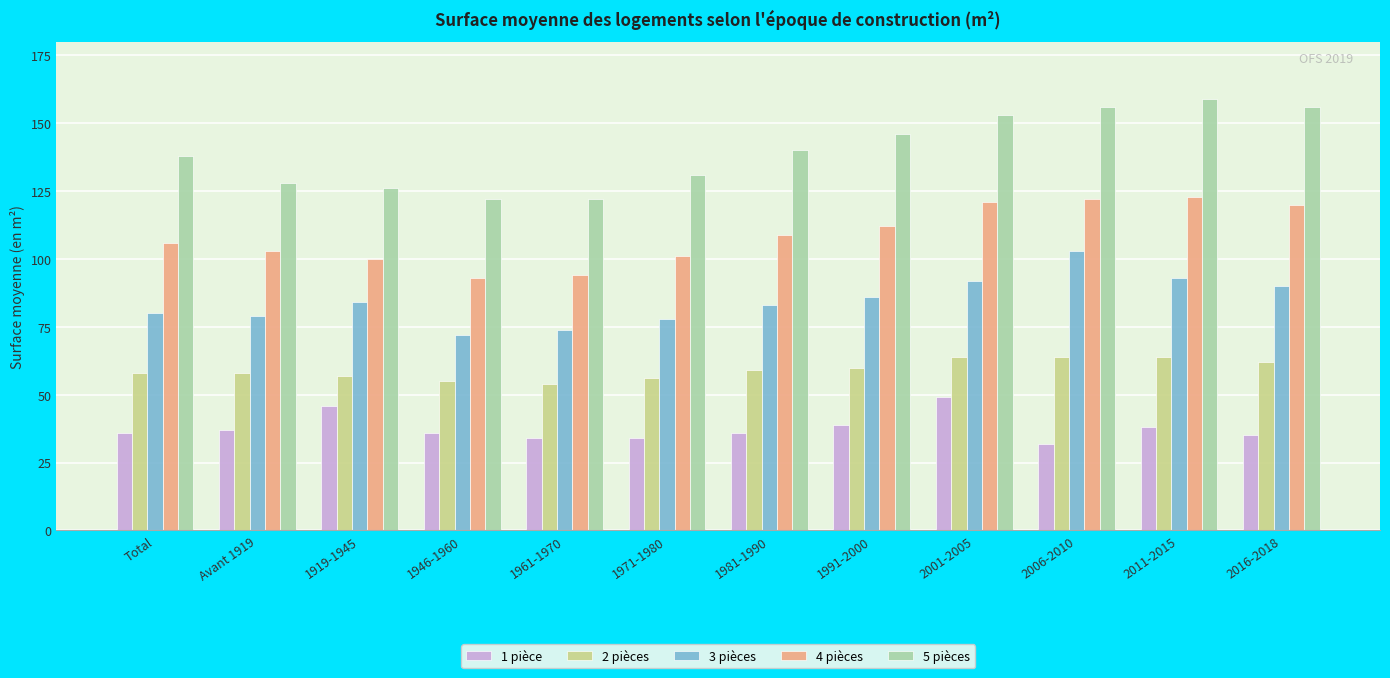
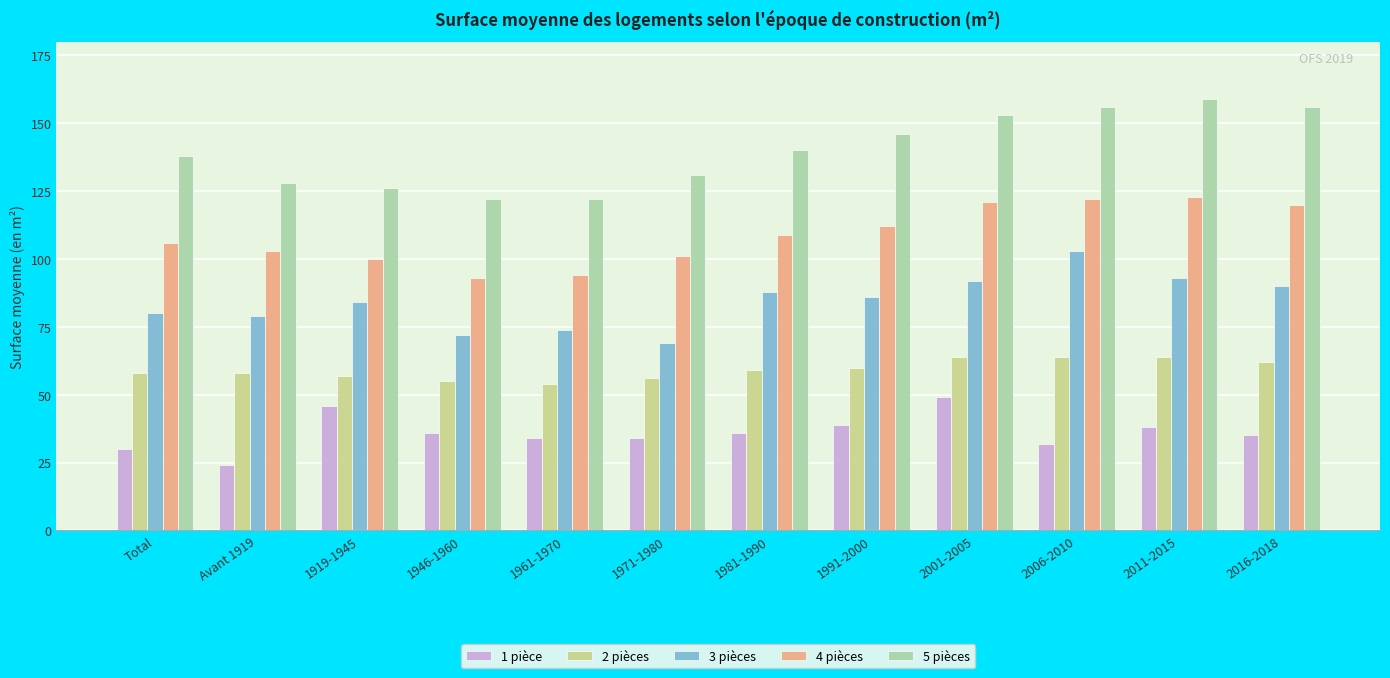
1 pièce, Total: 36 -> 30
1 pièce, Avant 1919: 37 -> 24
3 pièces, 1971-1980: 78 -> 69
3 pièces, 1981-1990: 83 -> 88
